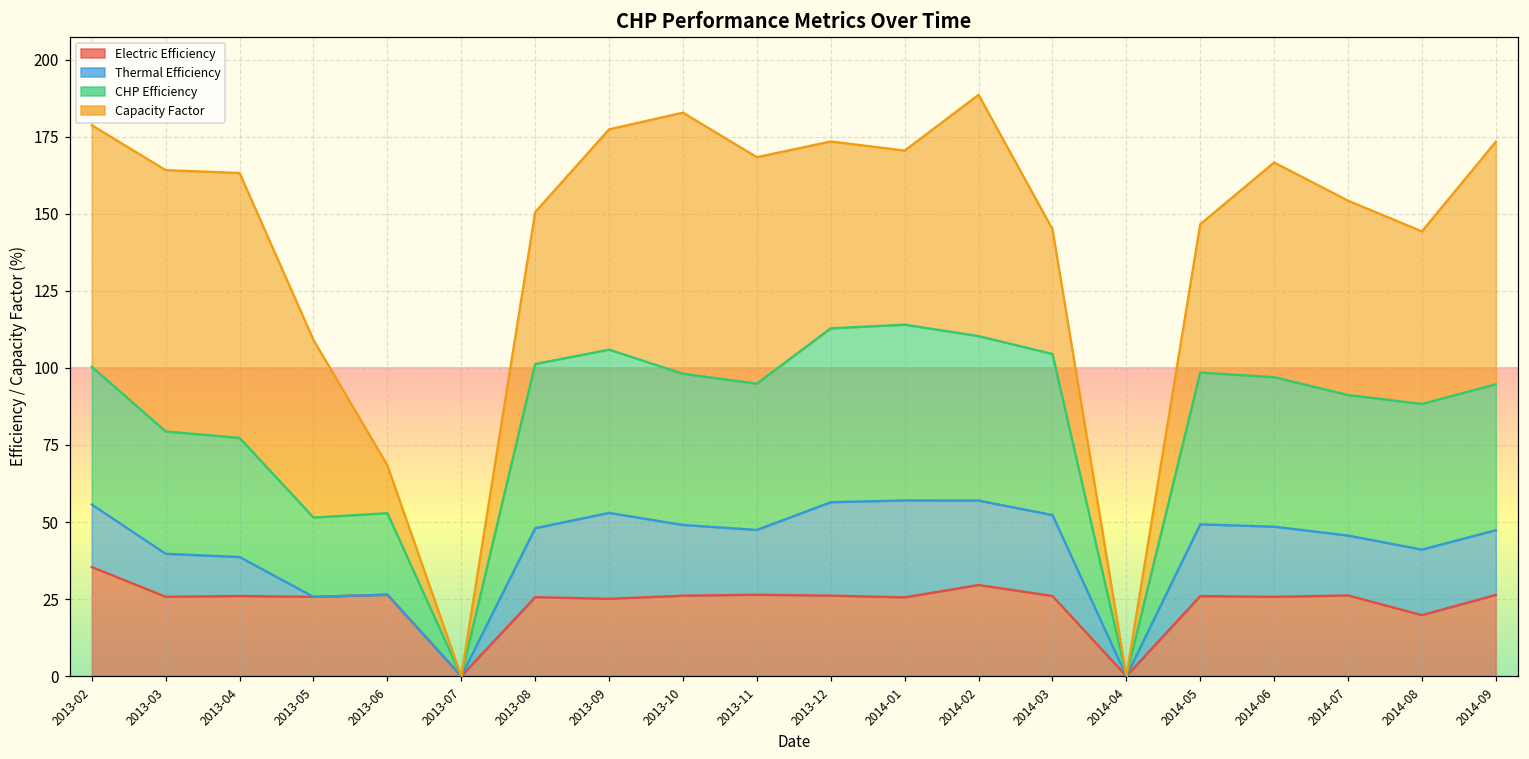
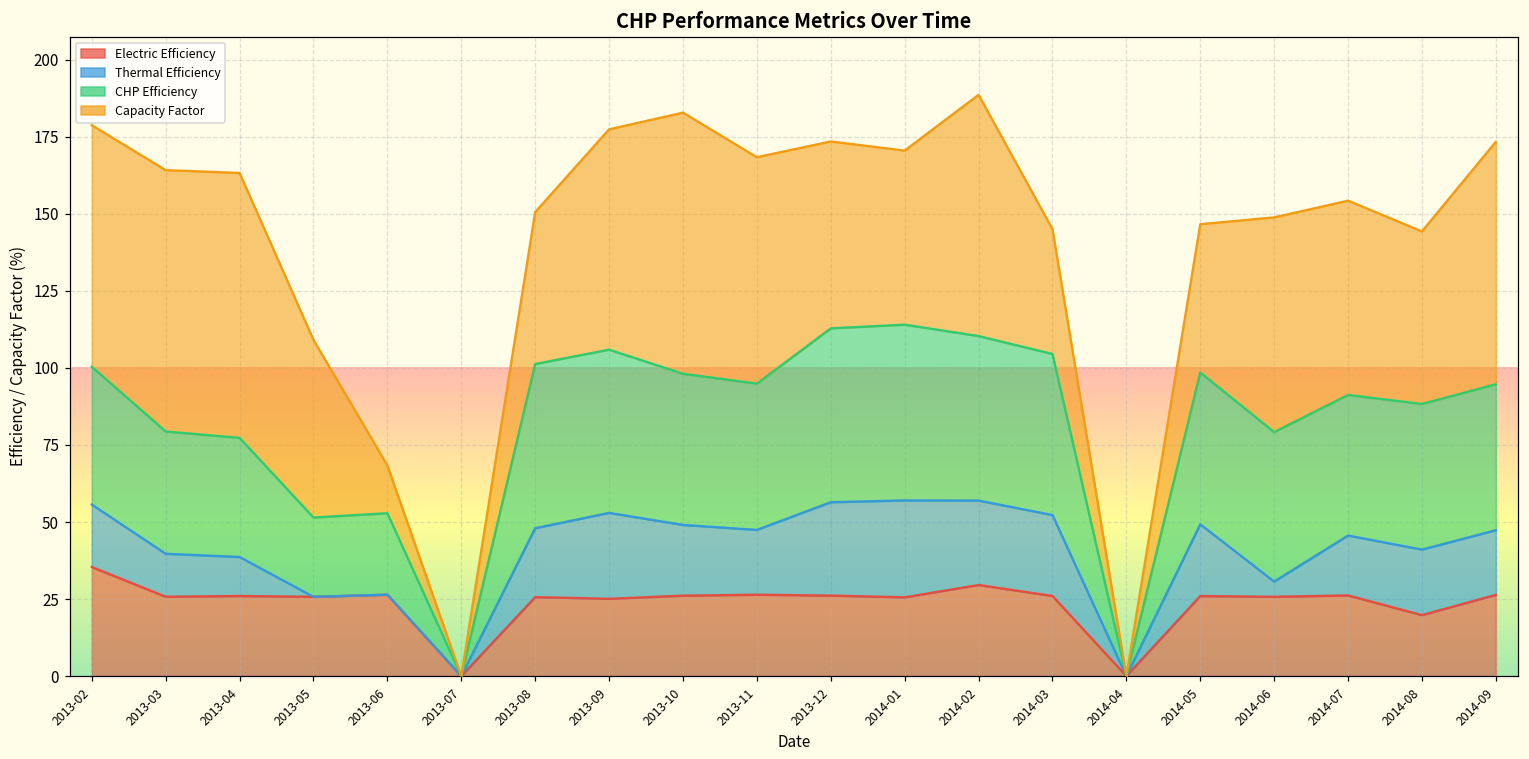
Thermal Efficiency, 2014-06: 23 -> 5
